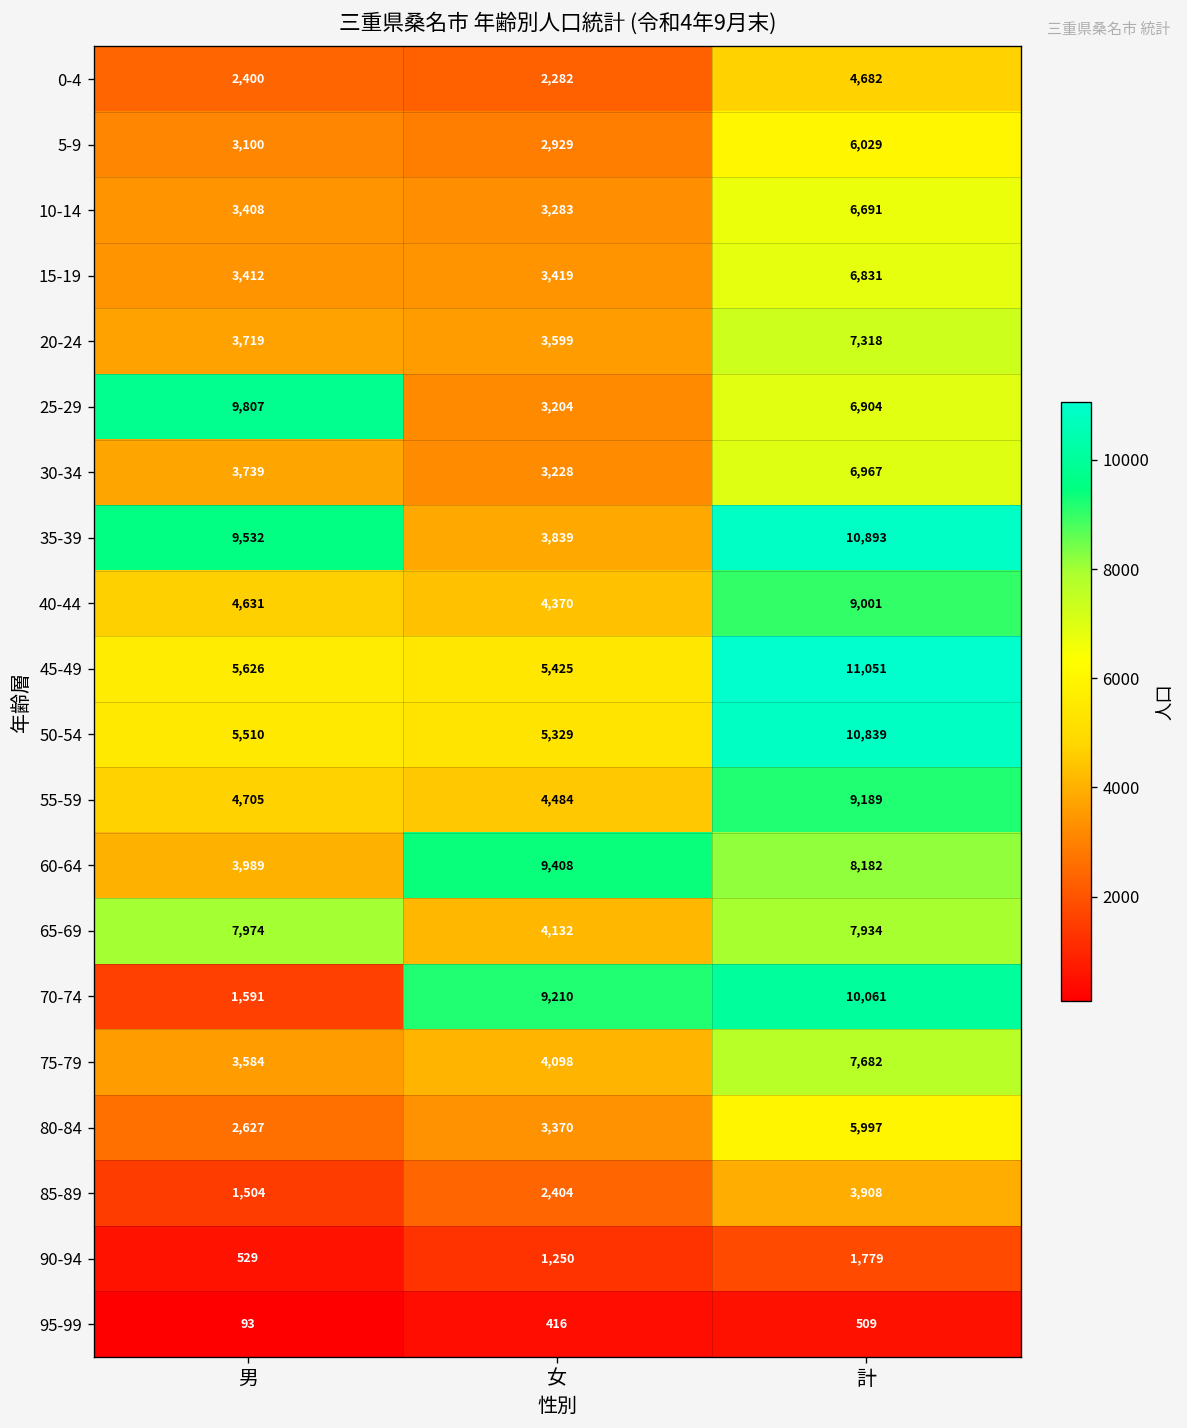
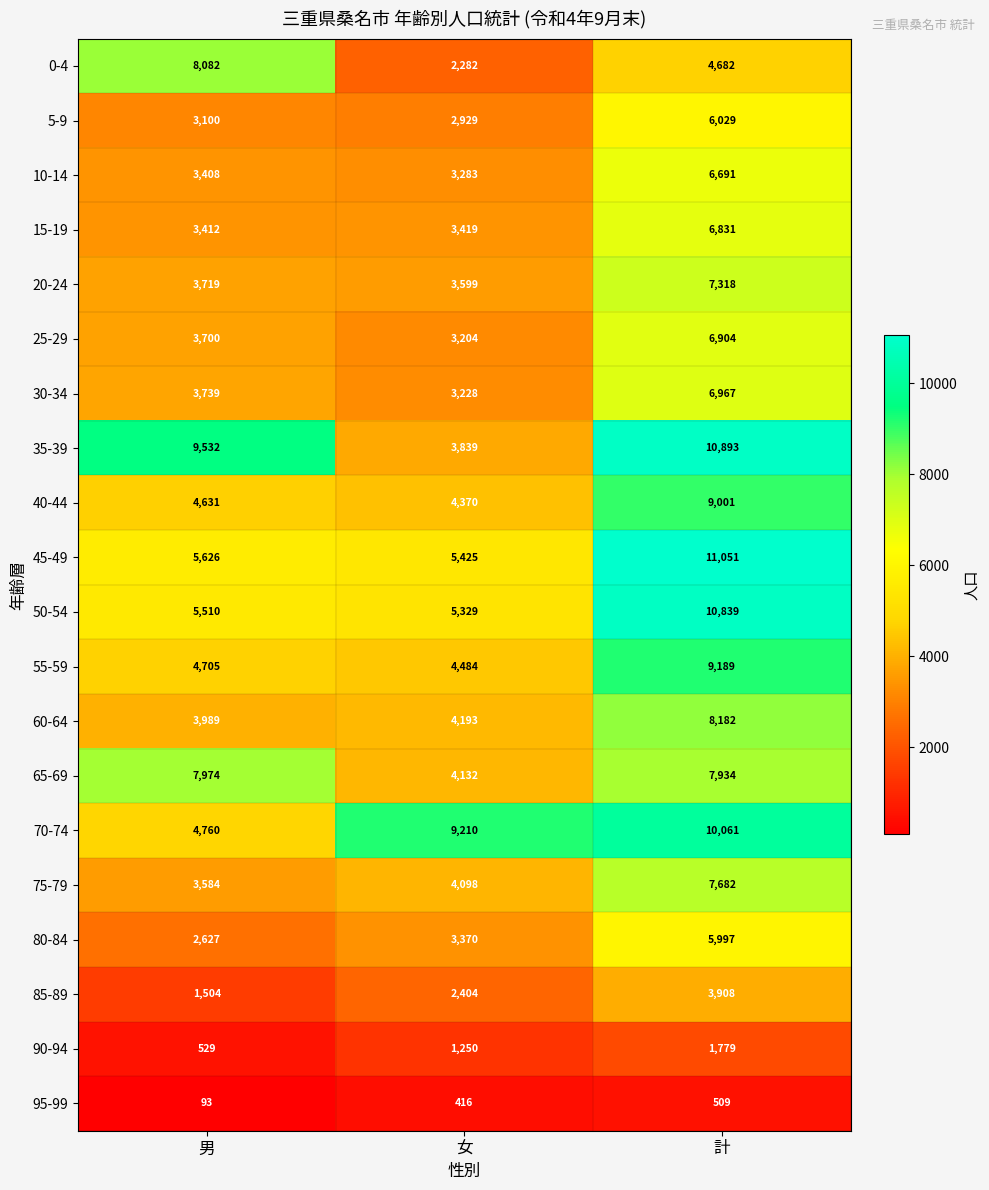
0-4, 男: 2,400 -> 8,082
25-29, 男: 9,807 -> 3,700
60-64, 女: 9,408 -> 4,193
70-74, 男: 1,591 -> 4,760
